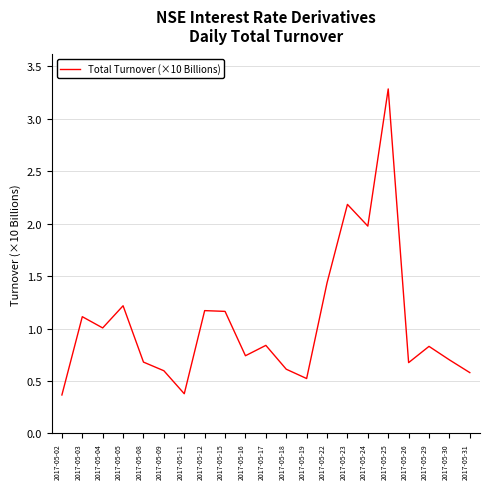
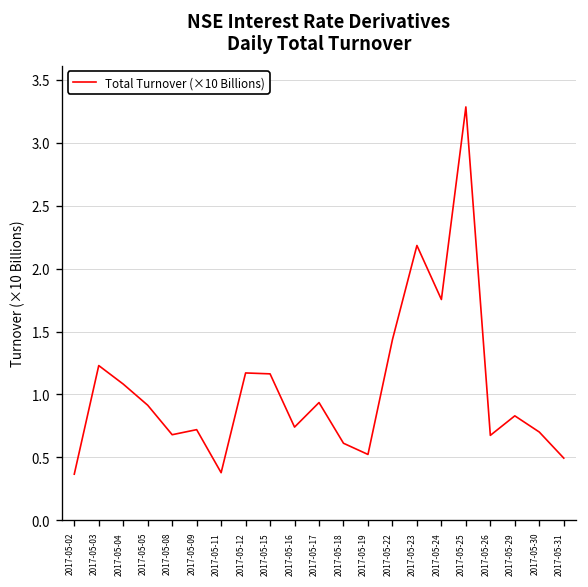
2017-05-03: 1.11 -> 1.23
2017-05-04: 1.01 -> 1.08
2017-05-05: 1.22 -> 0.91
2017-05-09: 0.60 -> 0.72
2017-05-17: 0.84 -> 0.94
2017-05-24: 1.98 -> 1.75
2017-05-31: 0.58 -> 0.49
